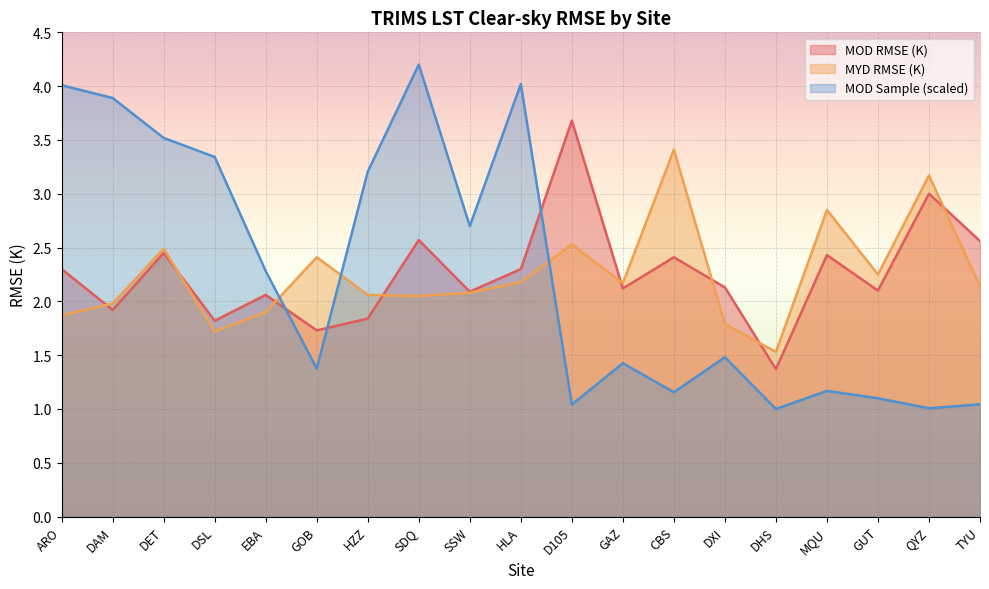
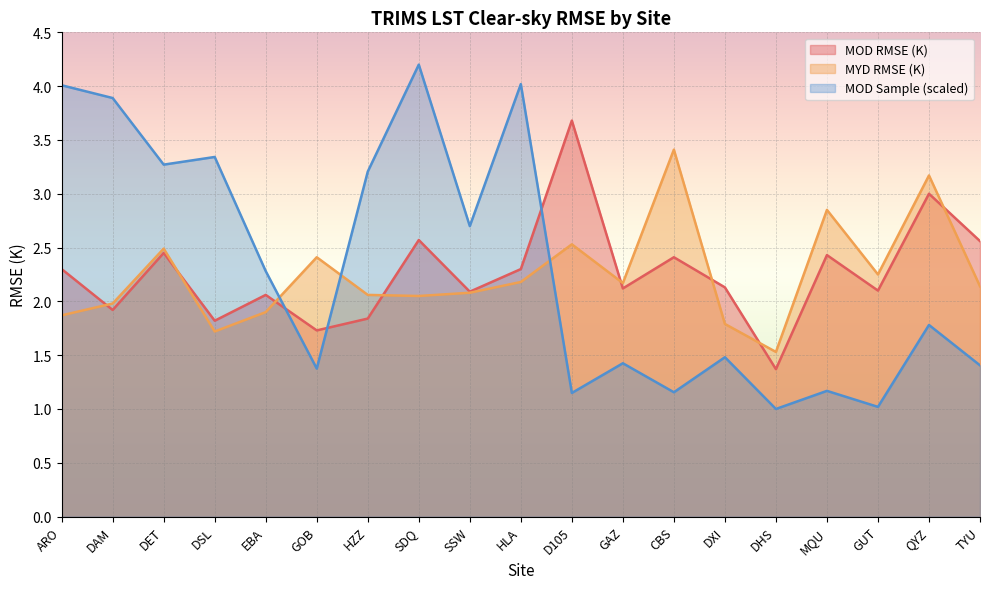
MOD Sample (scaled), DET: 3.52 -> 3.27
MOD Sample (scaled), D105: 1.04 -> 1.15
MOD Sample (scaled), GUT: 1.10 -> 1.02
MOD Sample (scaled), QYZ: 1.01 -> 1.78
MOD Sample (scaled), TYU: 1.04 -> 1.41
